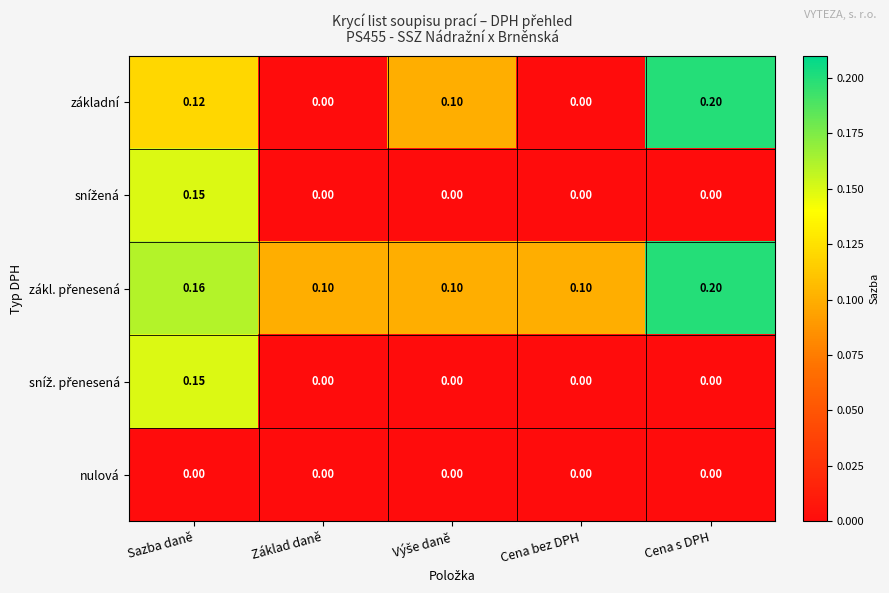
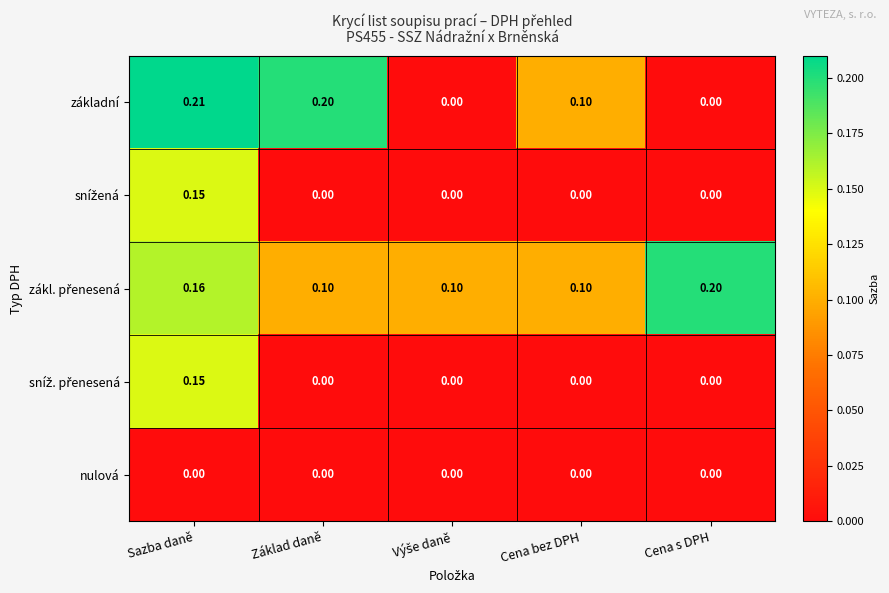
základní, Sazba daně: 0.12 -> 0.21
základní, Základ daně: 0.00 -> 0.20
základní, Výše daně: 0.10 -> 0.00
základní, Cena bez DPH: 0.00 -> 0.10
základní, Cena s DPH: 0.20 -> 0.00
